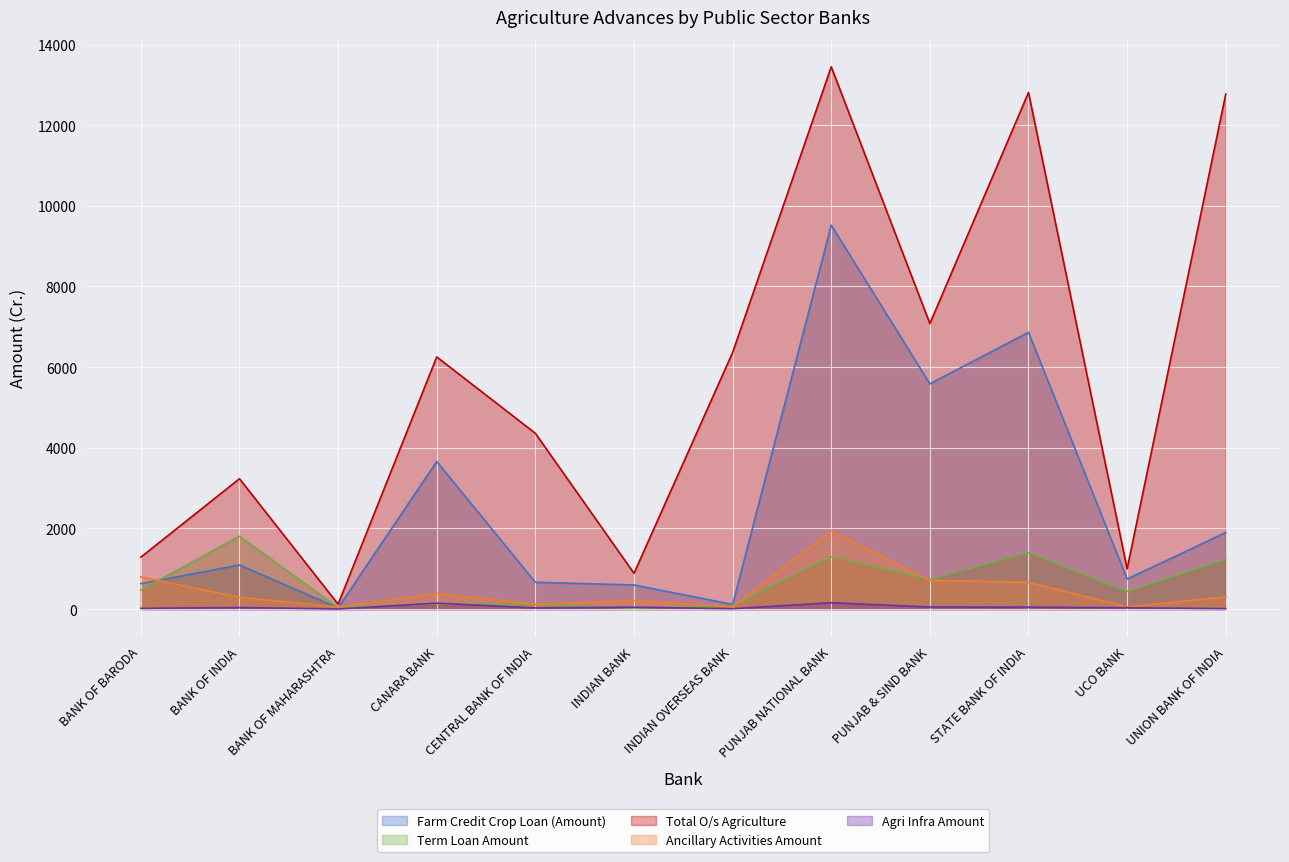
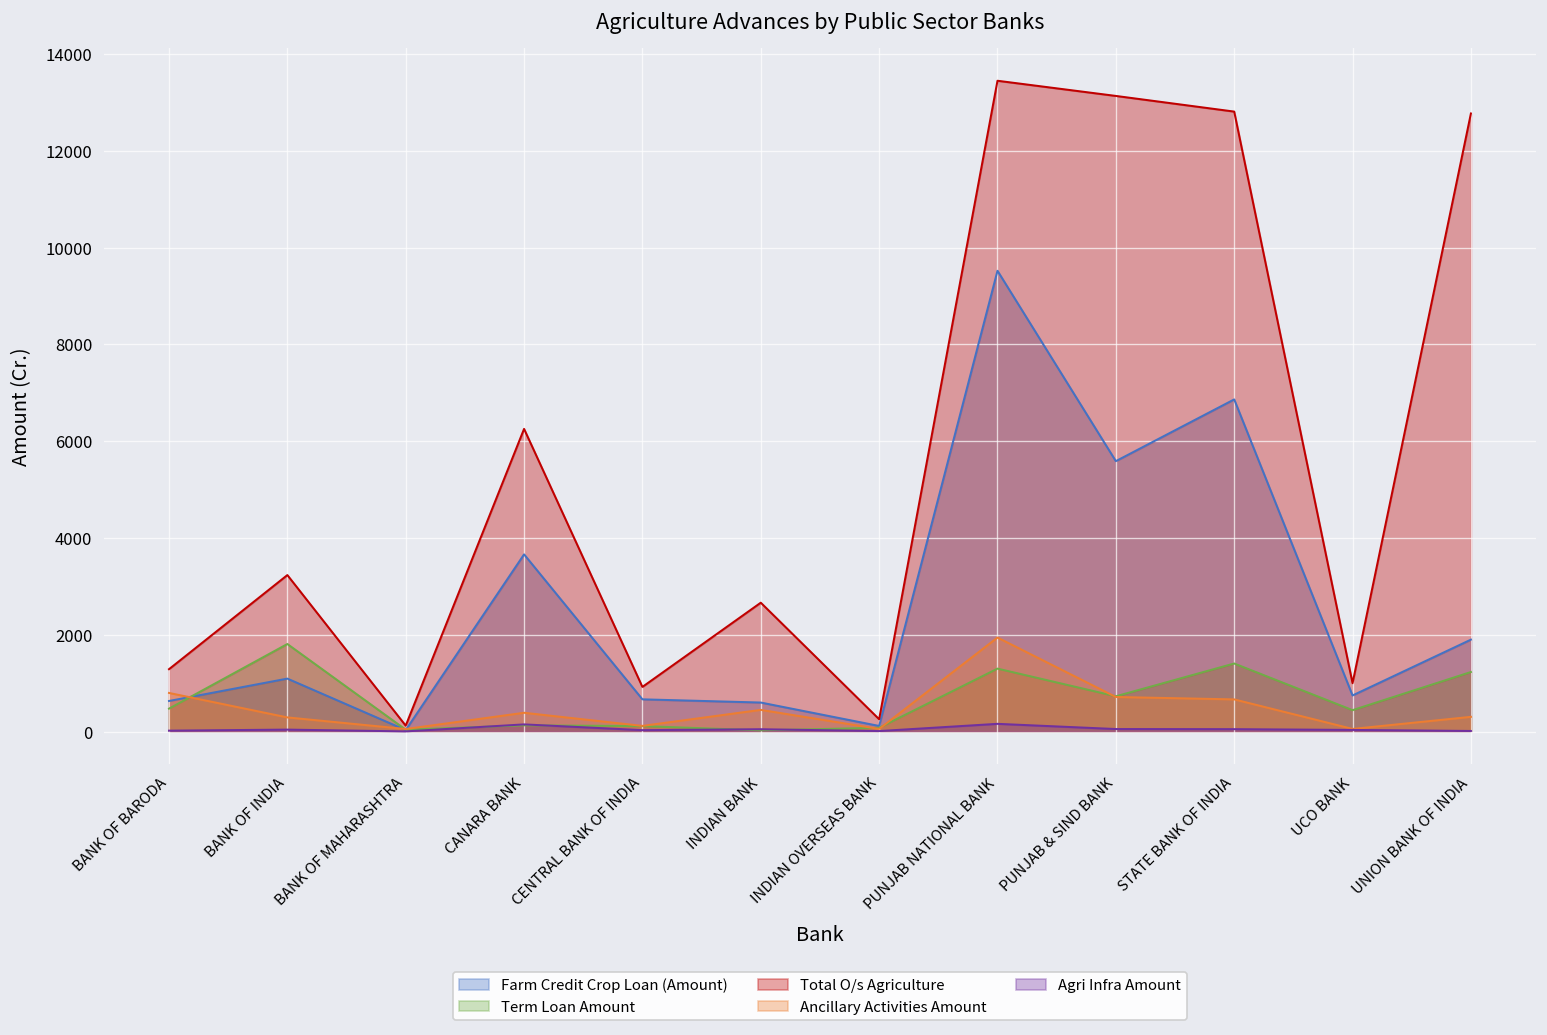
Total O/s Agriculture, CENTRAL BANK OF INDIA: 4400 -> 900
Total O/s Agriculture, INDIAN BANK: 900 -> 2700
Ancillary Activities Amount, INDIAN BANK: 200 -> 400
Total O/s Agriculture, INDIAN OVERSEAS BANK: 6400 -> 300
Total O/s Agriculture, PUNJAB & SIND BANK: 7100 -> 13100
